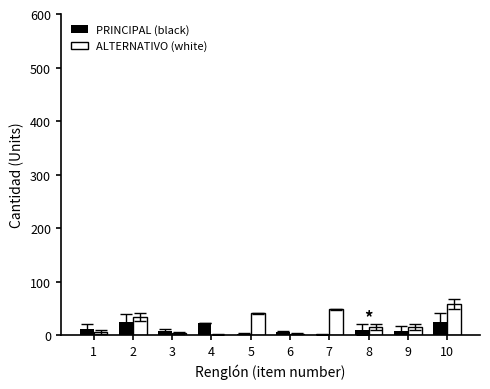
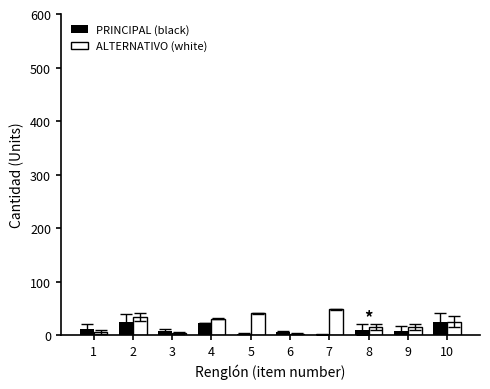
ALTERNATIVO (white), 4: 0 -> 30
ALTERNATIVO (white), 10: 60 -> 30
